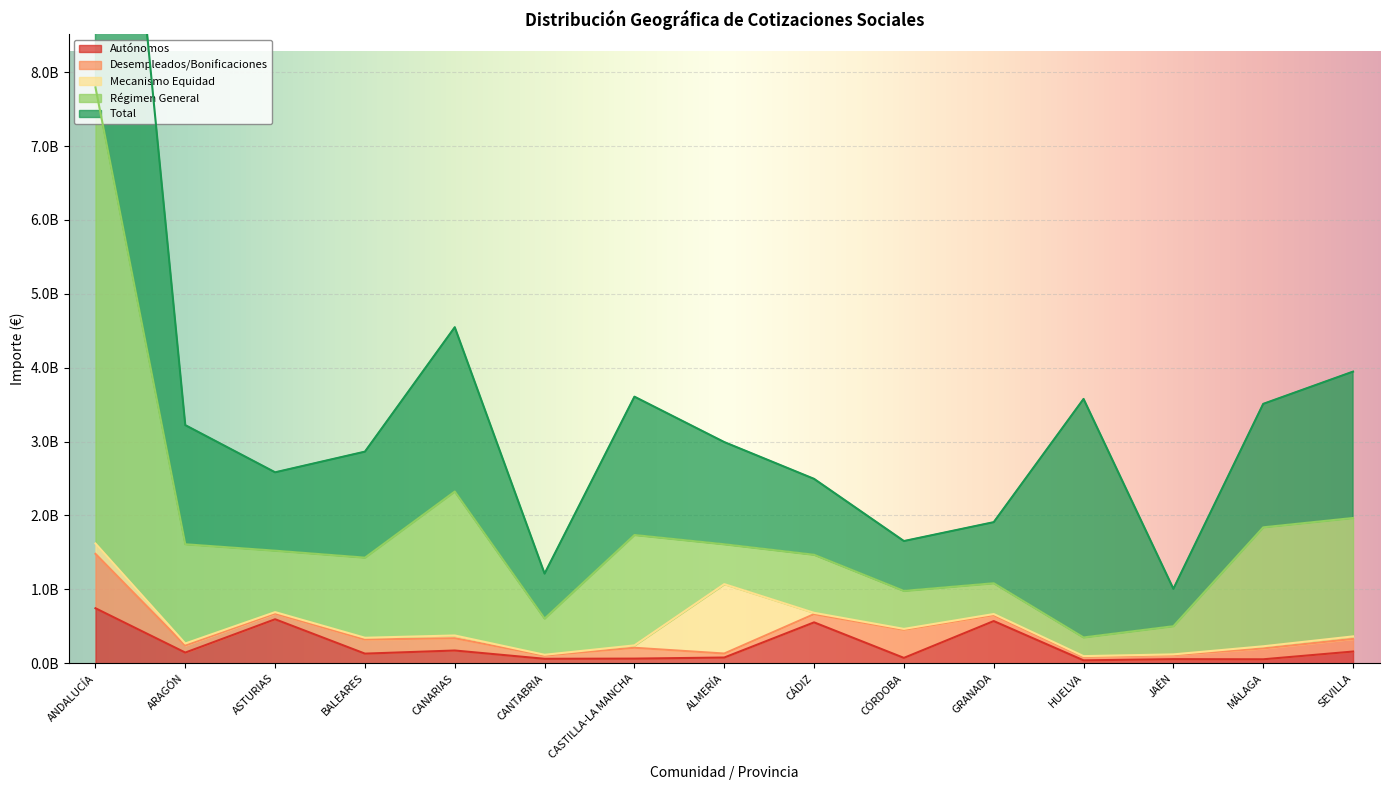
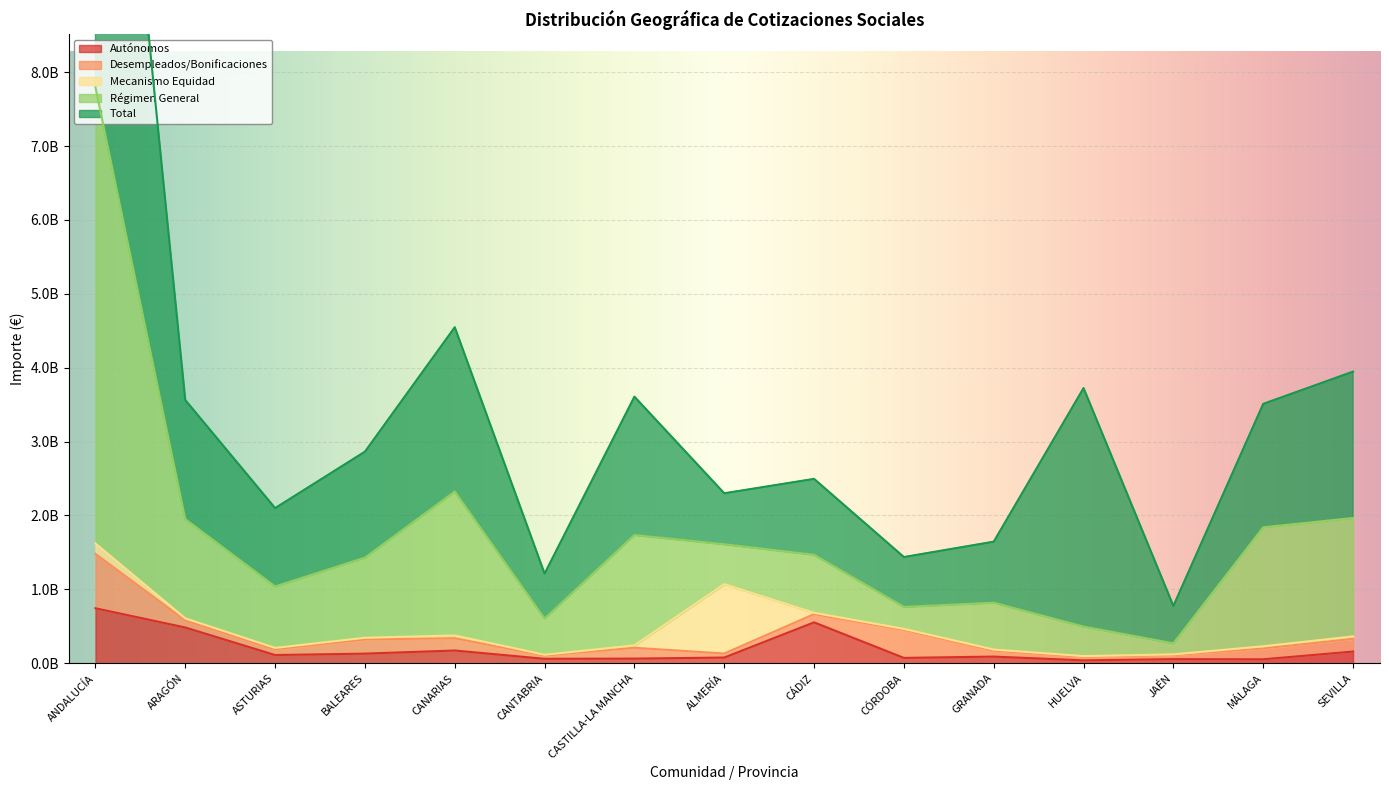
Autónomos, ARAGÓN: 100000000 -> 500000000
Autónomos, ASTURIAS: 600000000 -> 100000000
Total, ALMERÍA: 1400000000 -> 700000000
Régimen General, CÓRDOBA: 500000000 -> 300000000
Autónomos, GRANADA: 600000000 -> 100000000
Régimen General, GRANADA: 400000000 -> 600000000
Régimen General, HUELVA: 300000000 -> 400000000
Régimen General, JAÉN: 400000000 -> 100000000
